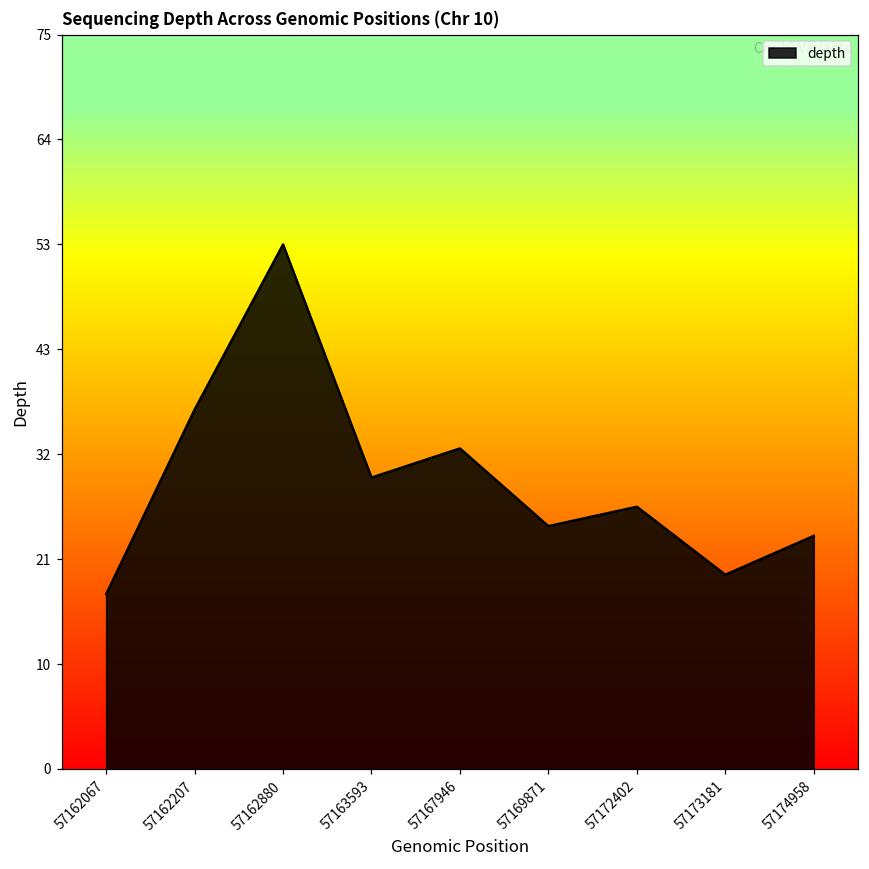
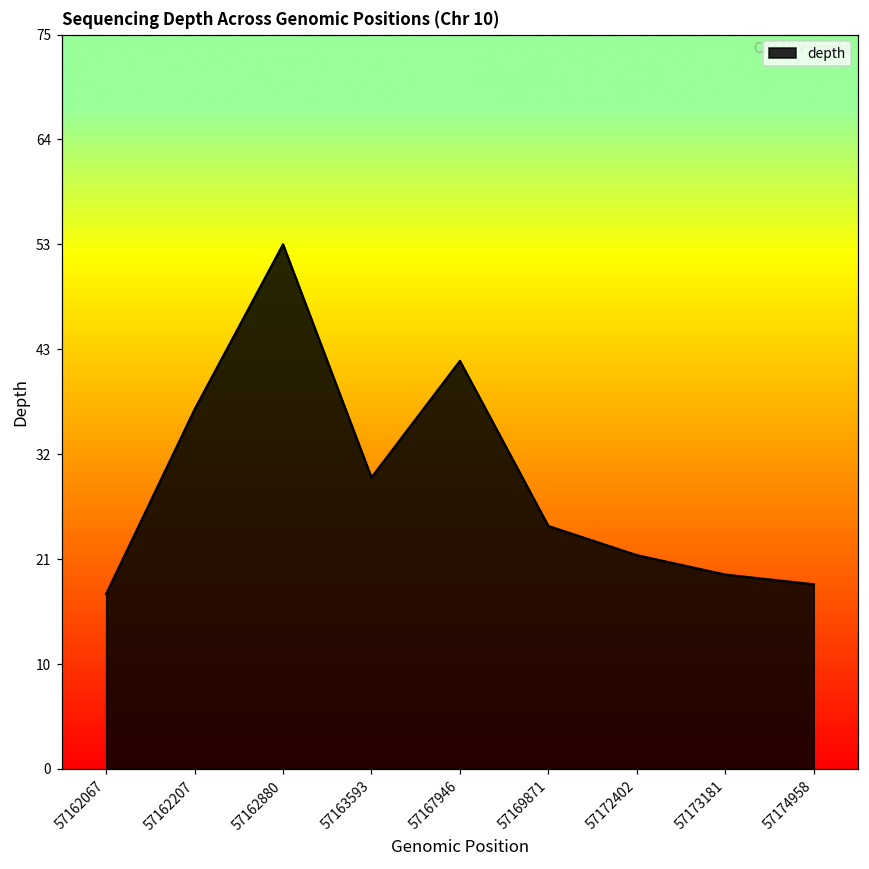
57167946: 33 -> 42
57172402: 27 -> 22
57174958: 24 -> 19
